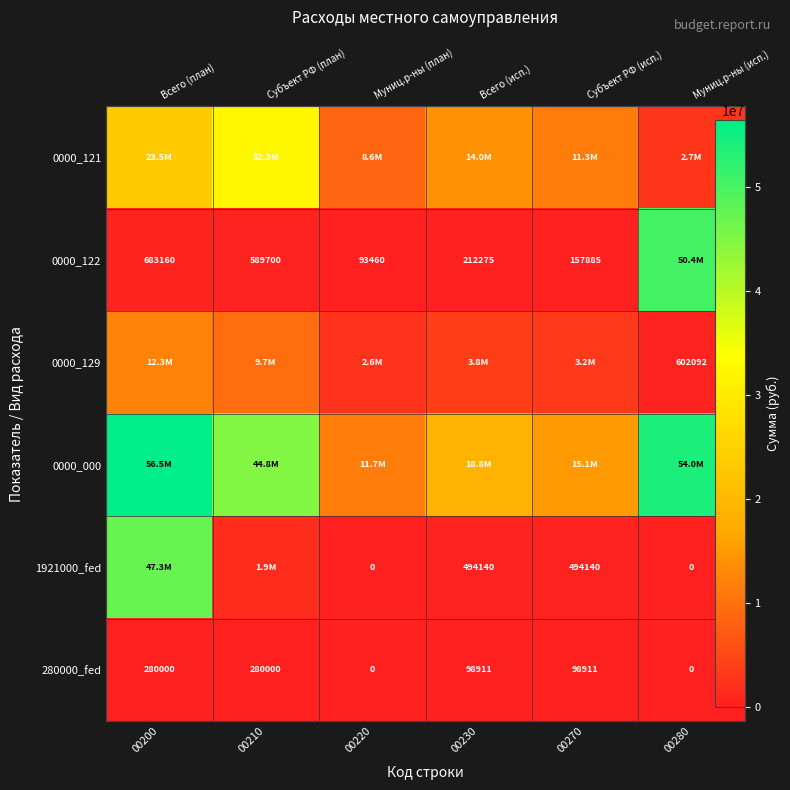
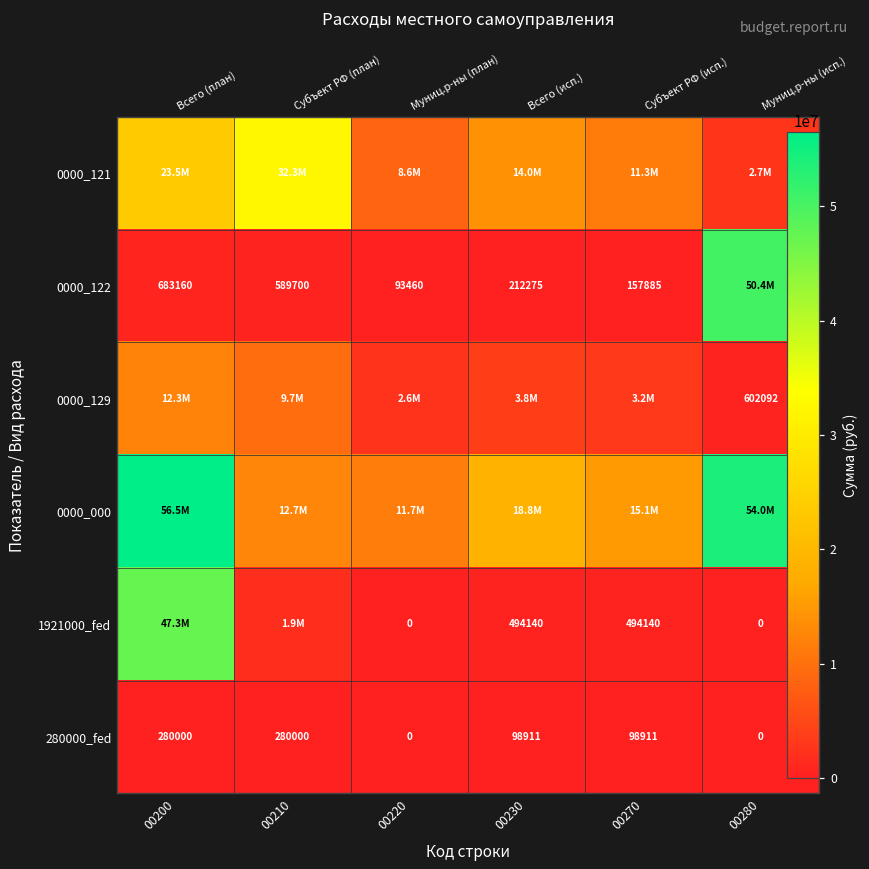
0000_000, 00210: 44.8M -> 12.7M
